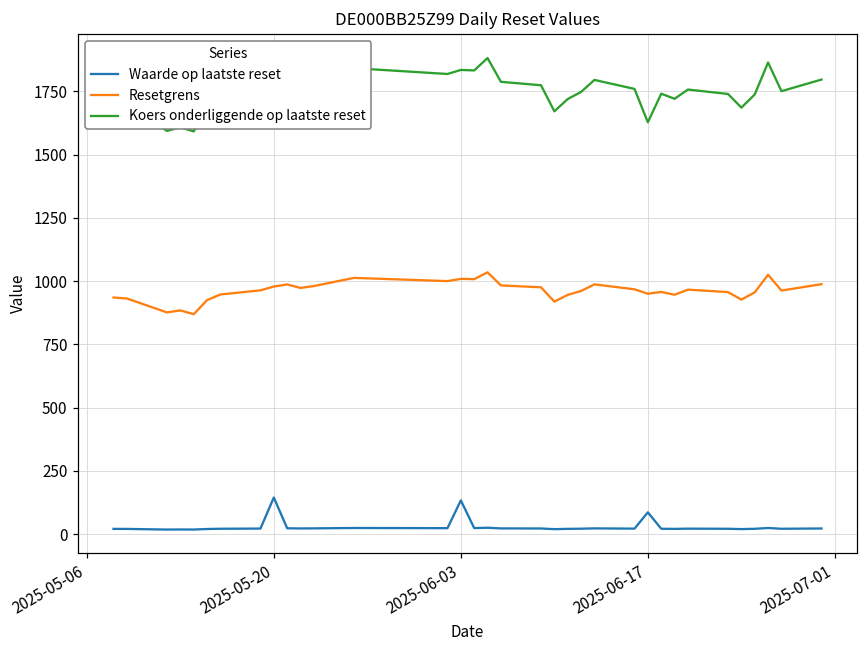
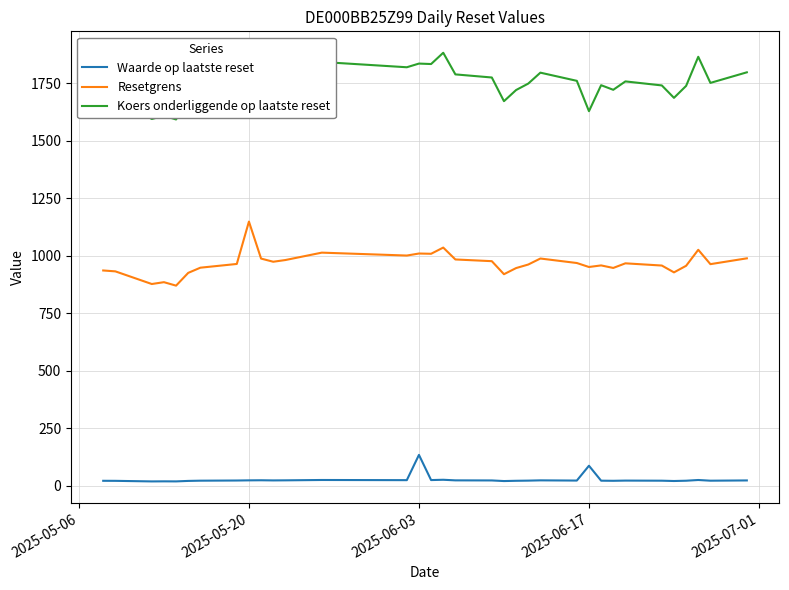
Waarde op laatste reset, 2025-05-20: 150 -> 20
Resetgrens, 2025-05-20: 980 -> 1150
